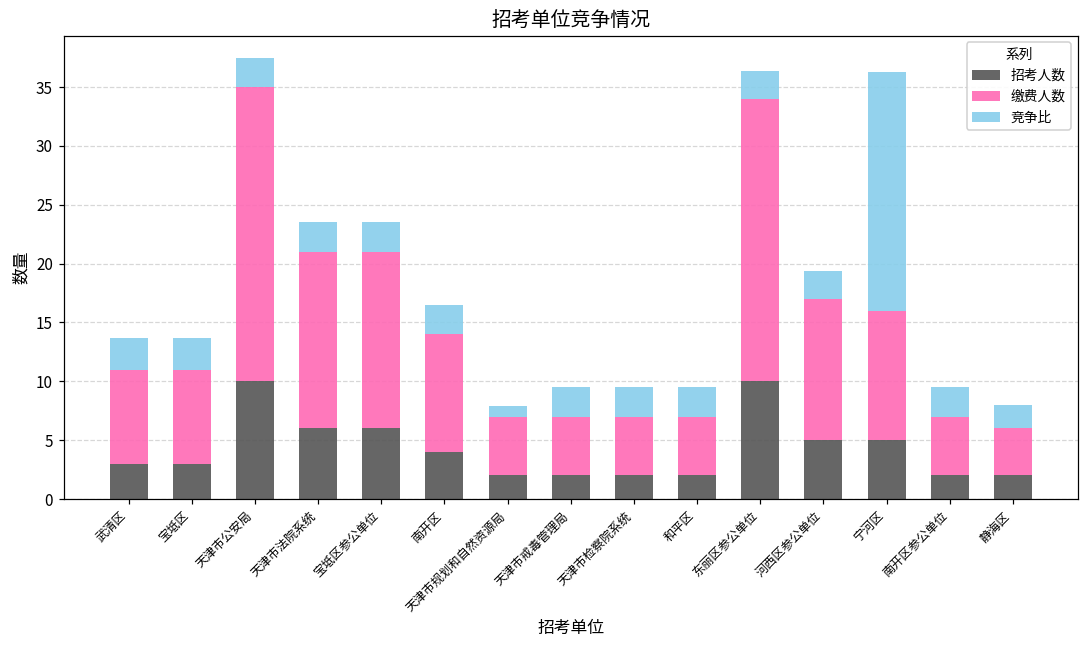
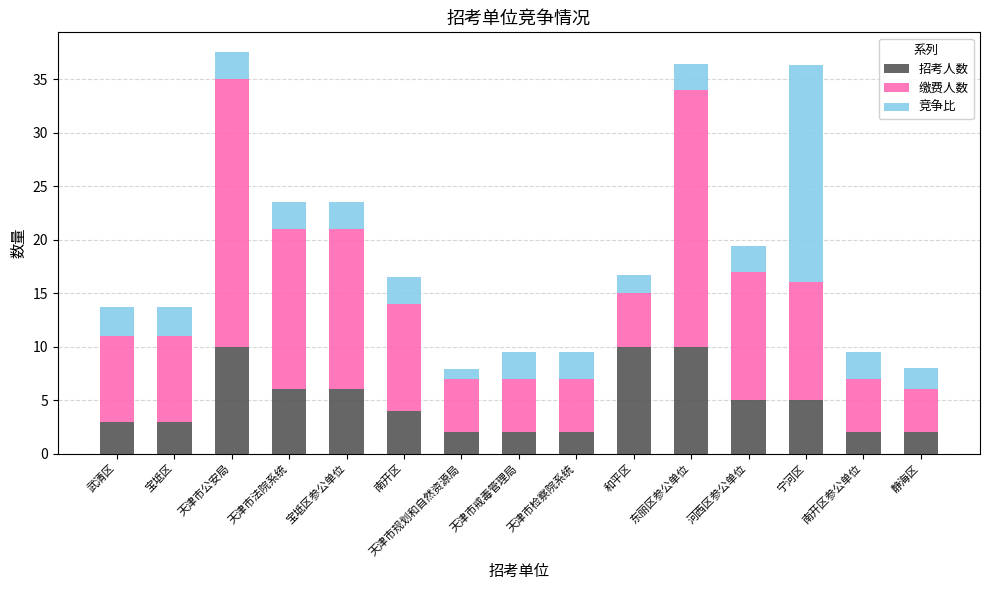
招考人数, 和平区: 2 -> 10
竞争比, 和平区: 2.5 -> 1.7
